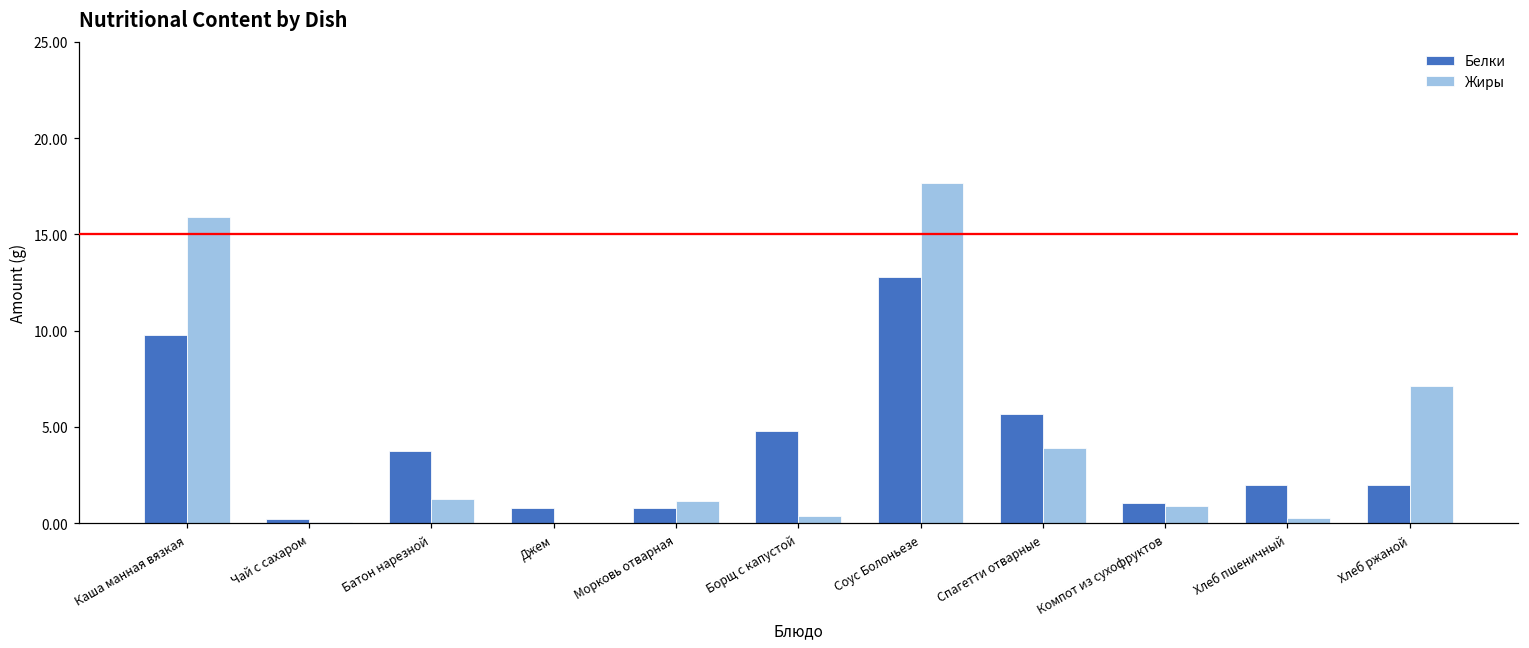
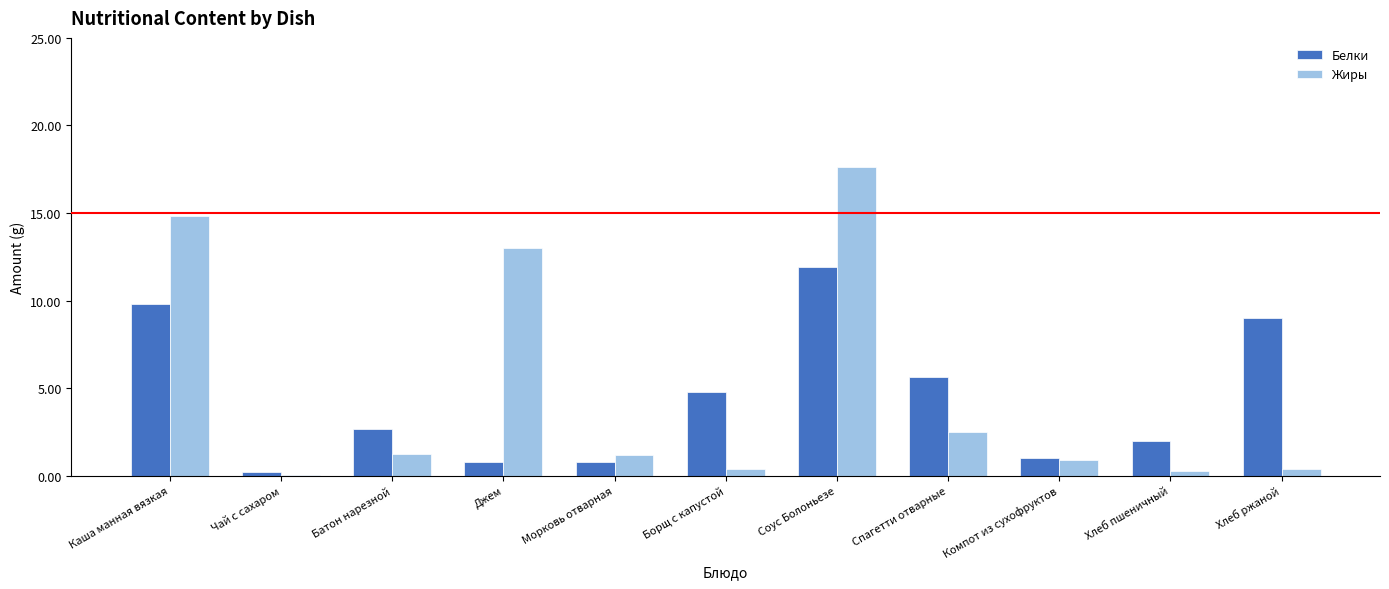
Жиры, Каша манная вязкая: 15.9 -> 14.8
Белки, Батон нарезной: 3.8 -> 2.6
Жиры, Джем: 0 -> 13
Белки, Соус Болоньезе: 12.8 -> 11.9
Жиры, Спагетти отварные: 3.9 -> 2.5
Белки, Хлеб ржаной: 2.0 -> 9.0
Жиры, Хлеб ржаной: 7.2 -> 0.4
